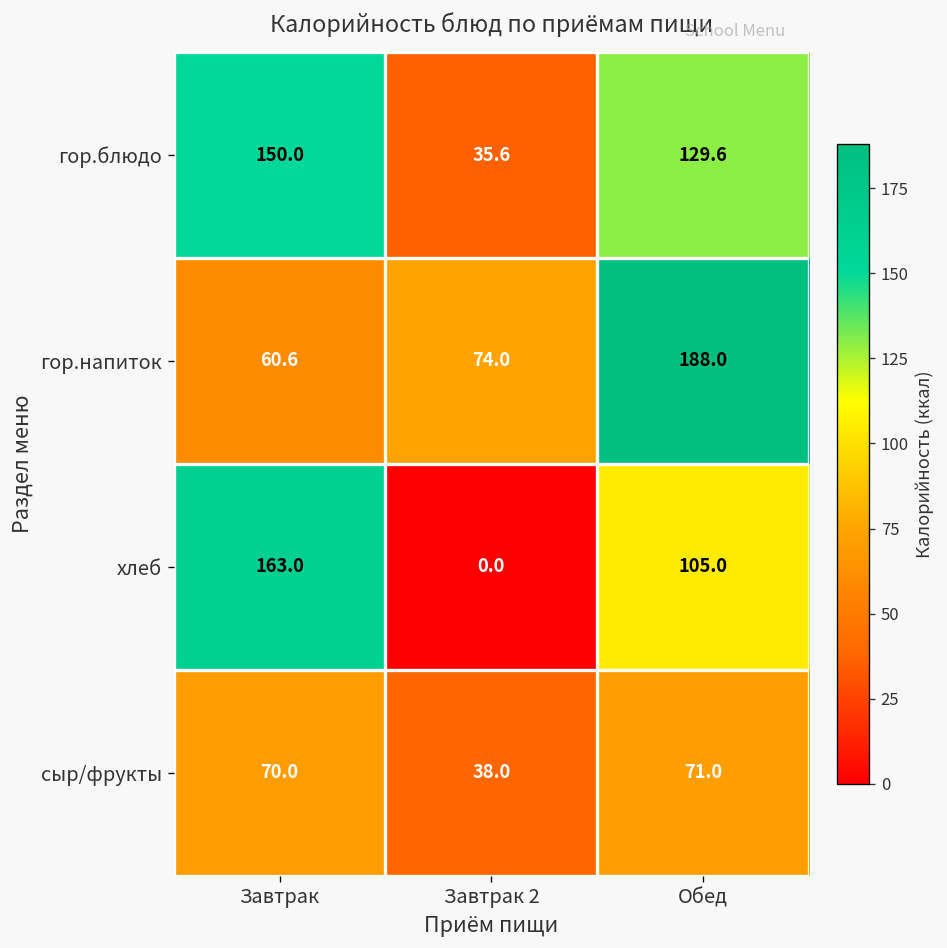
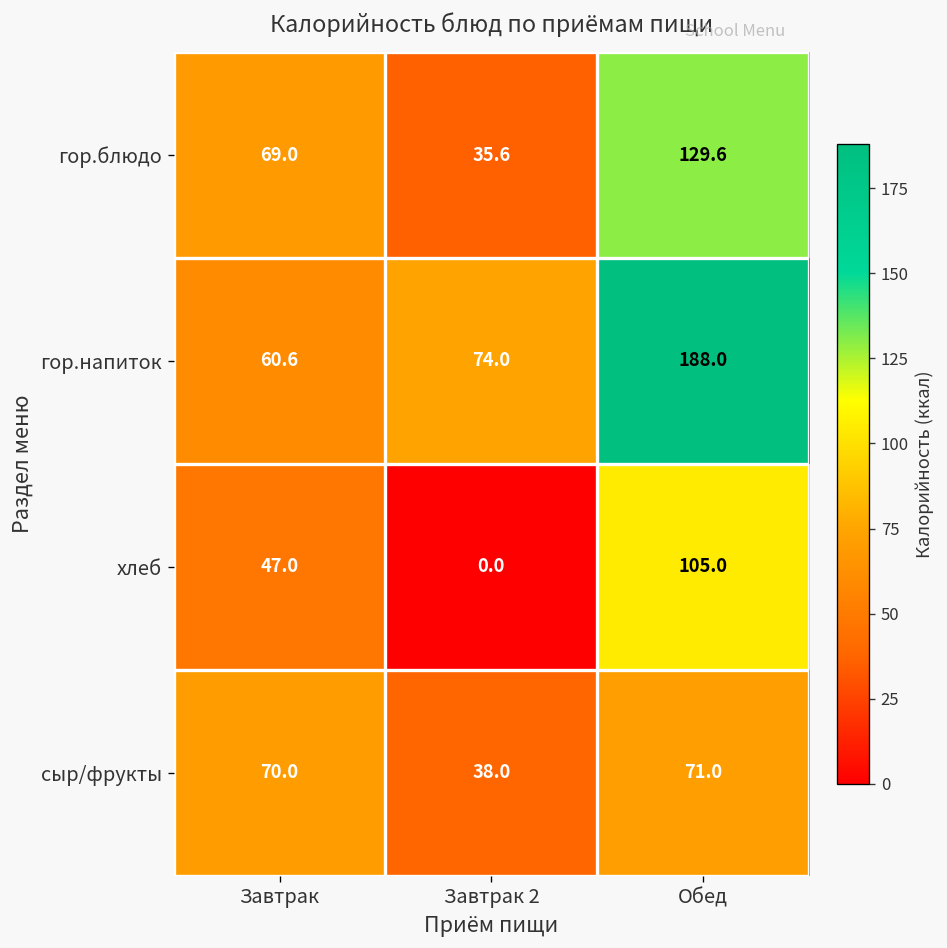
гор.блюдо, Завтрак: 150.0 -> 69.0
хлеб, Завтрак: 163.0 -> 47.0
